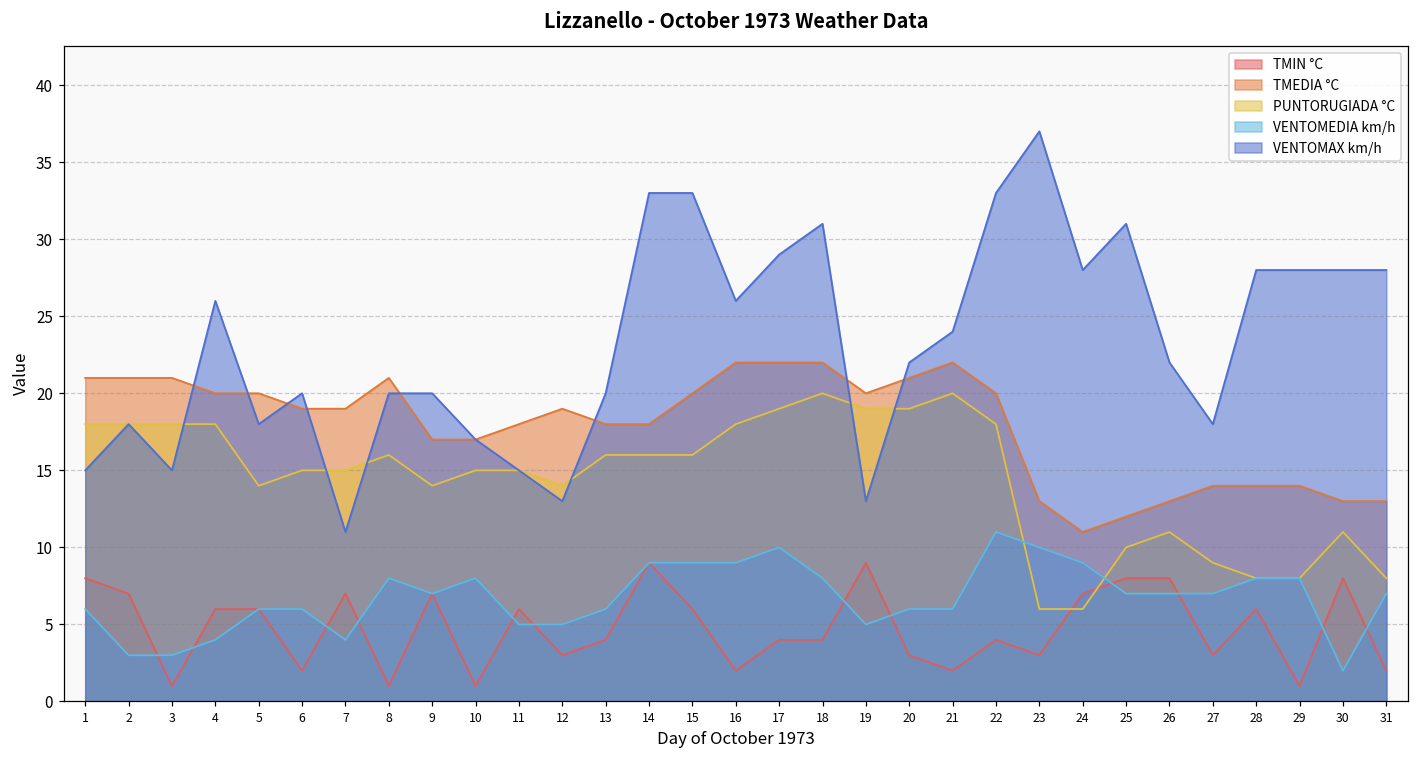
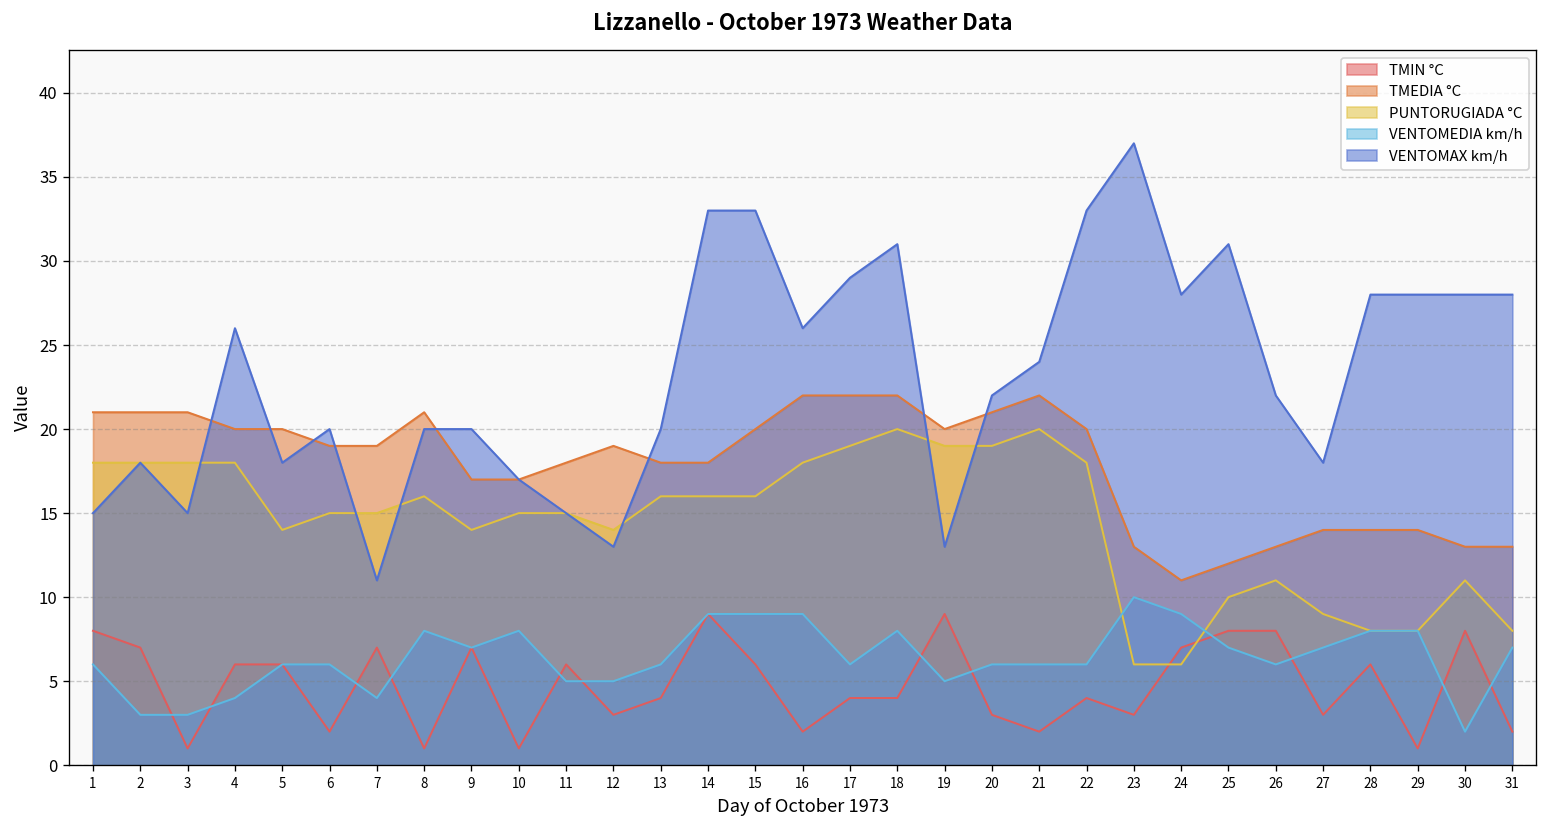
VENTOMEDIA km/h, 17: 10 -> 6
VENTOMEDIA km/h, 22: 11 -> 6
VENTOMEDIA km/h, 26: 7 -> 6
